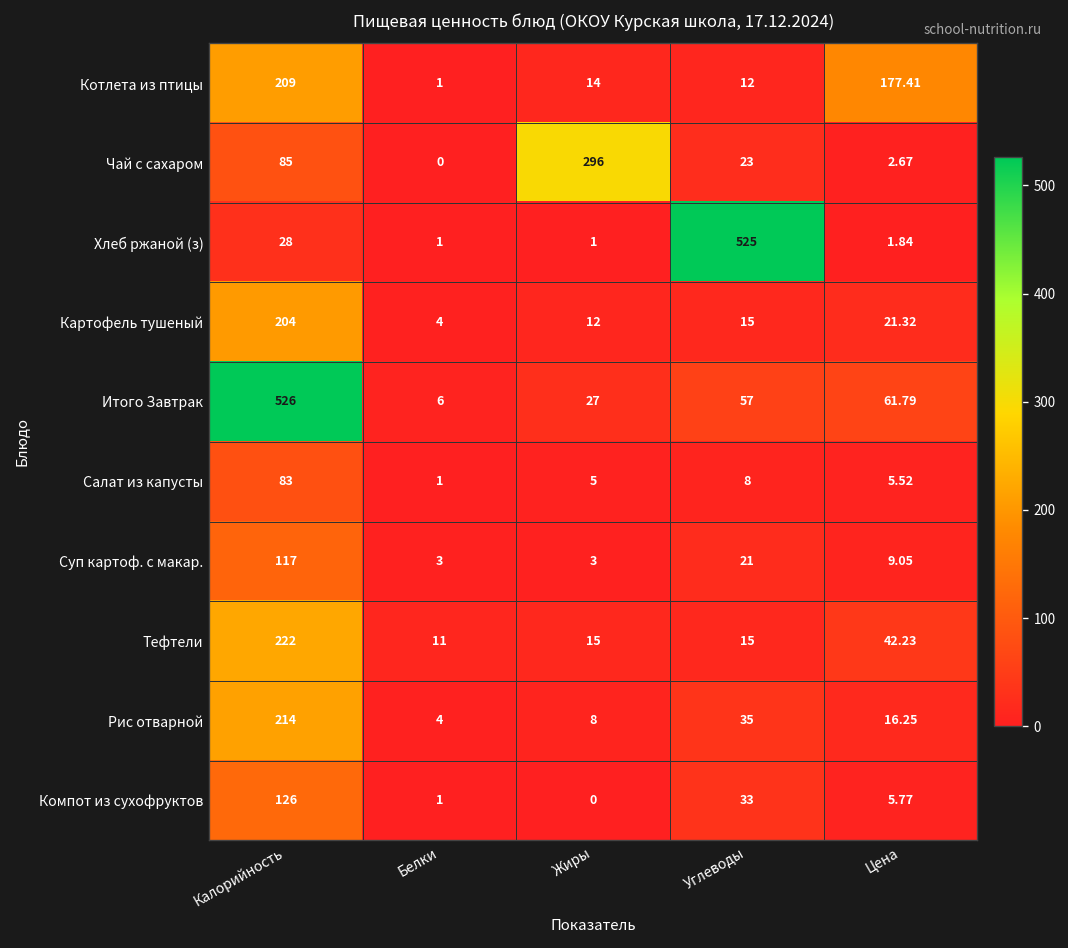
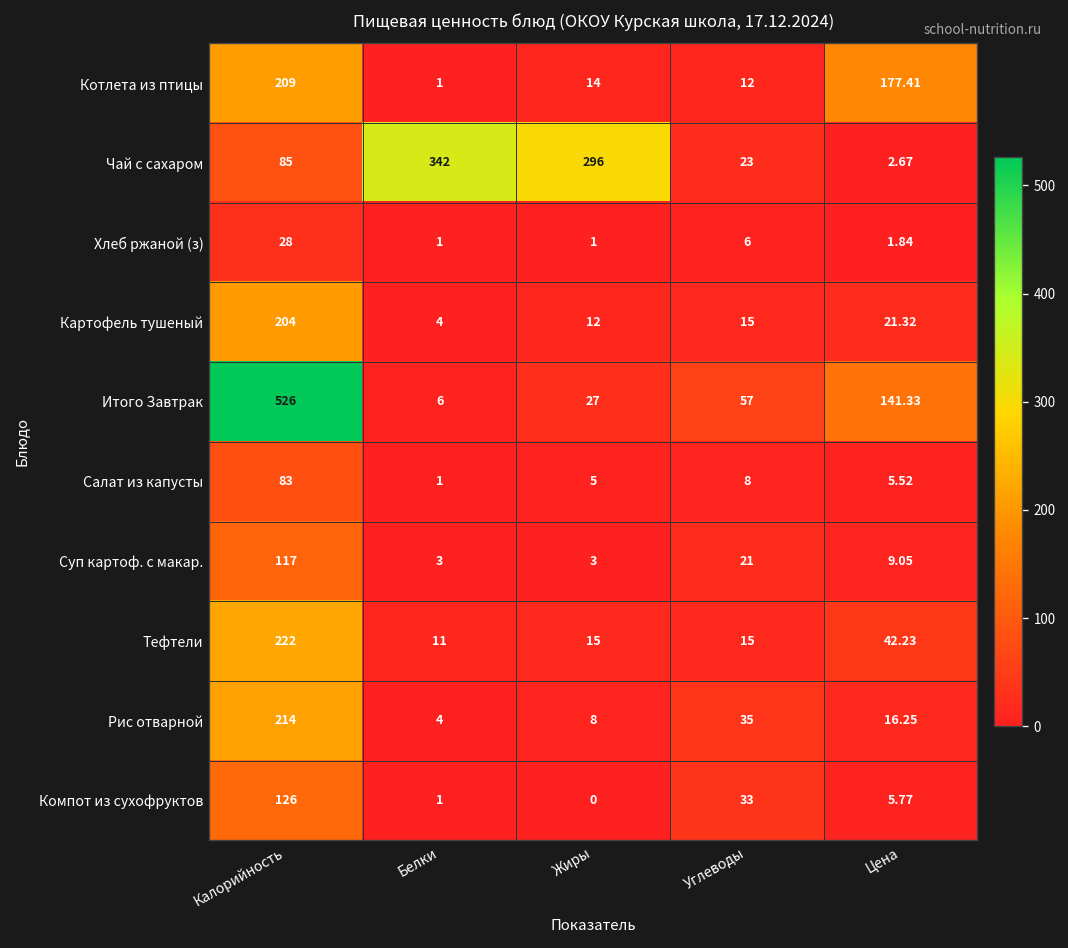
Чай с сахаром, Белки: 0 -> 342
Хлеб ржаной (з), Углеводы: 525 -> 6
Итого Завтрак, Цена: 61.79 -> 141.33
